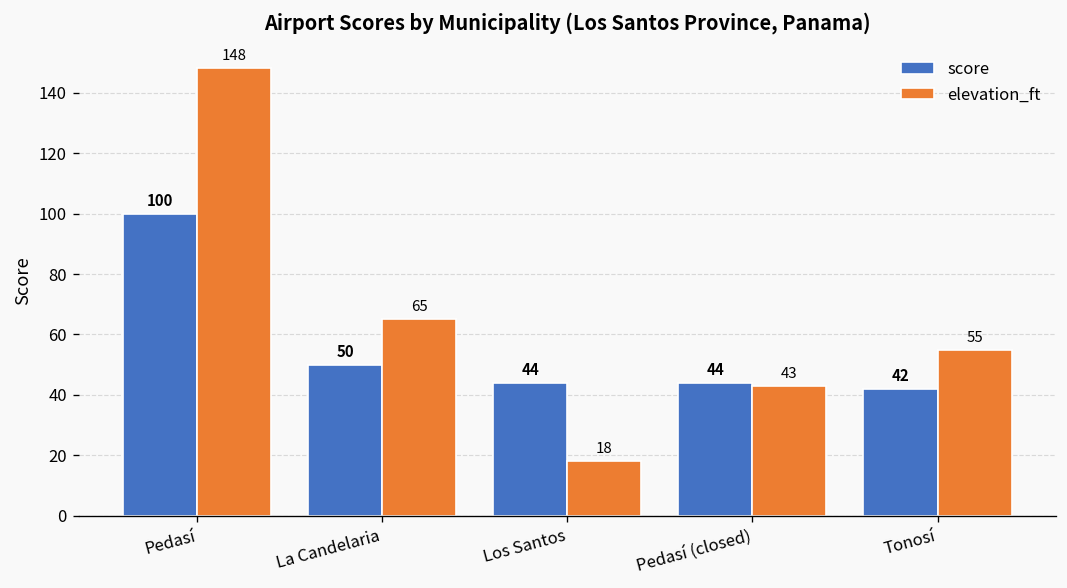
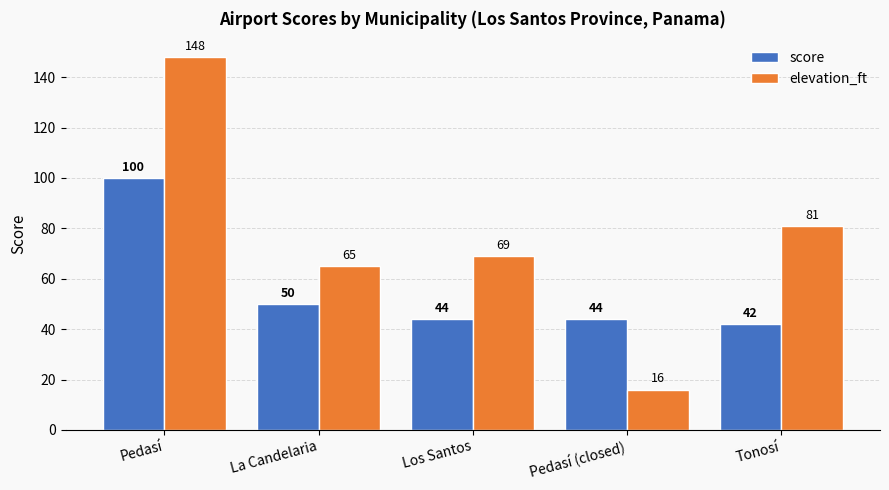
elevation_ft, Los Santos: 18 -> 69
elevation_ft, Pedasí (closed): 43 -> 16
elevation_ft, Tonosí: 55 -> 81
